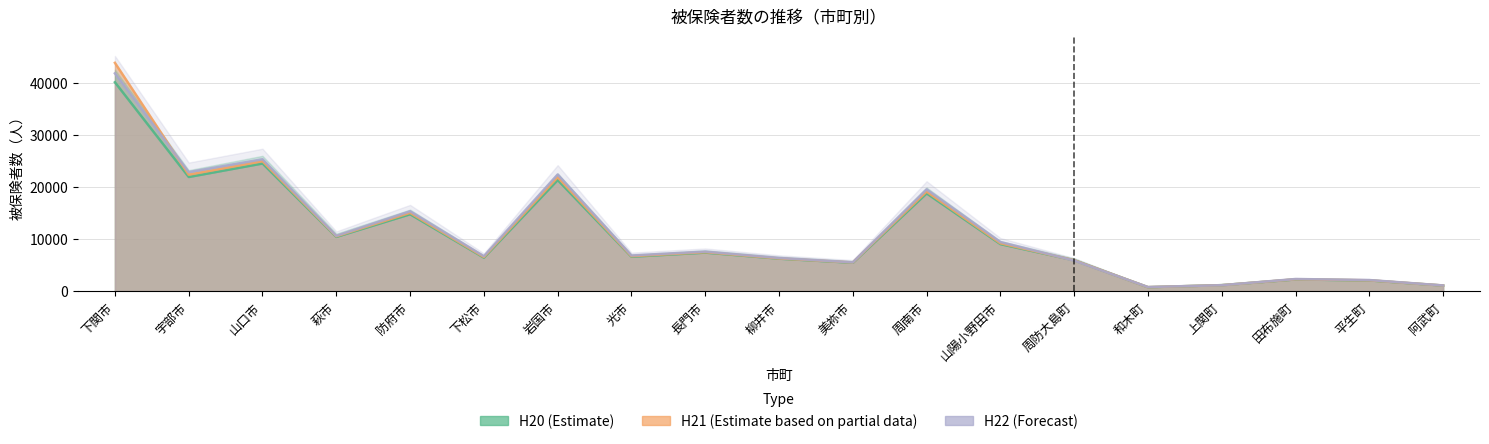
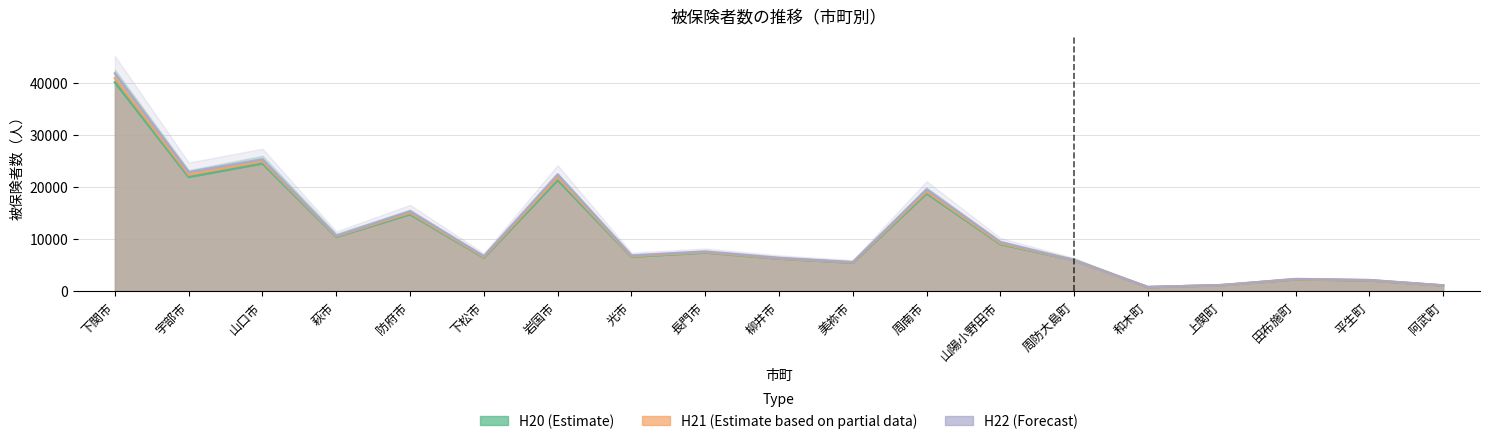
H21 (Estimate based on partial data), 下関市: 44000 -> 41000
